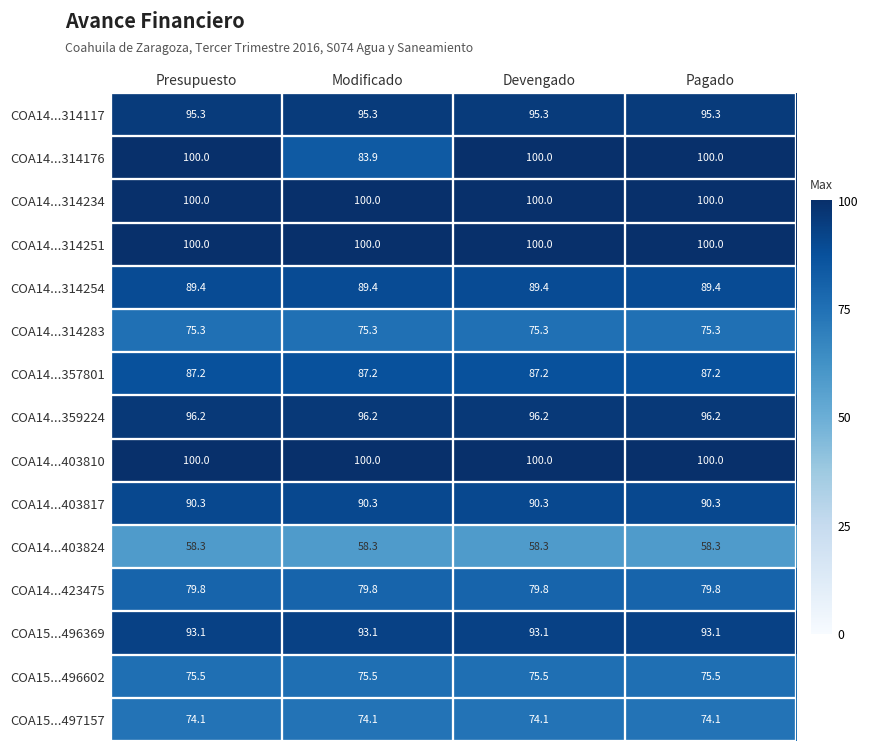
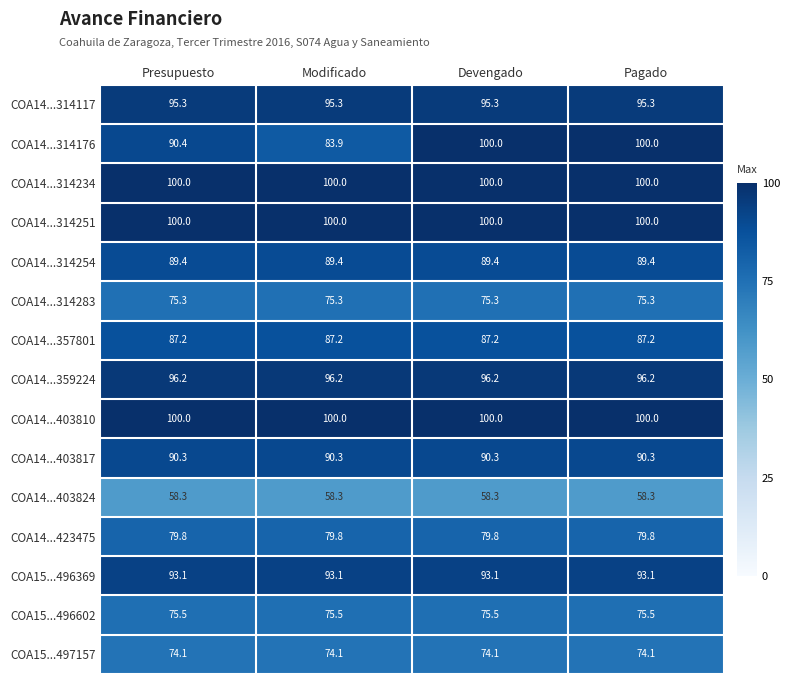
COA14...314176, Presupuesto: 100.0 -> 90.4
